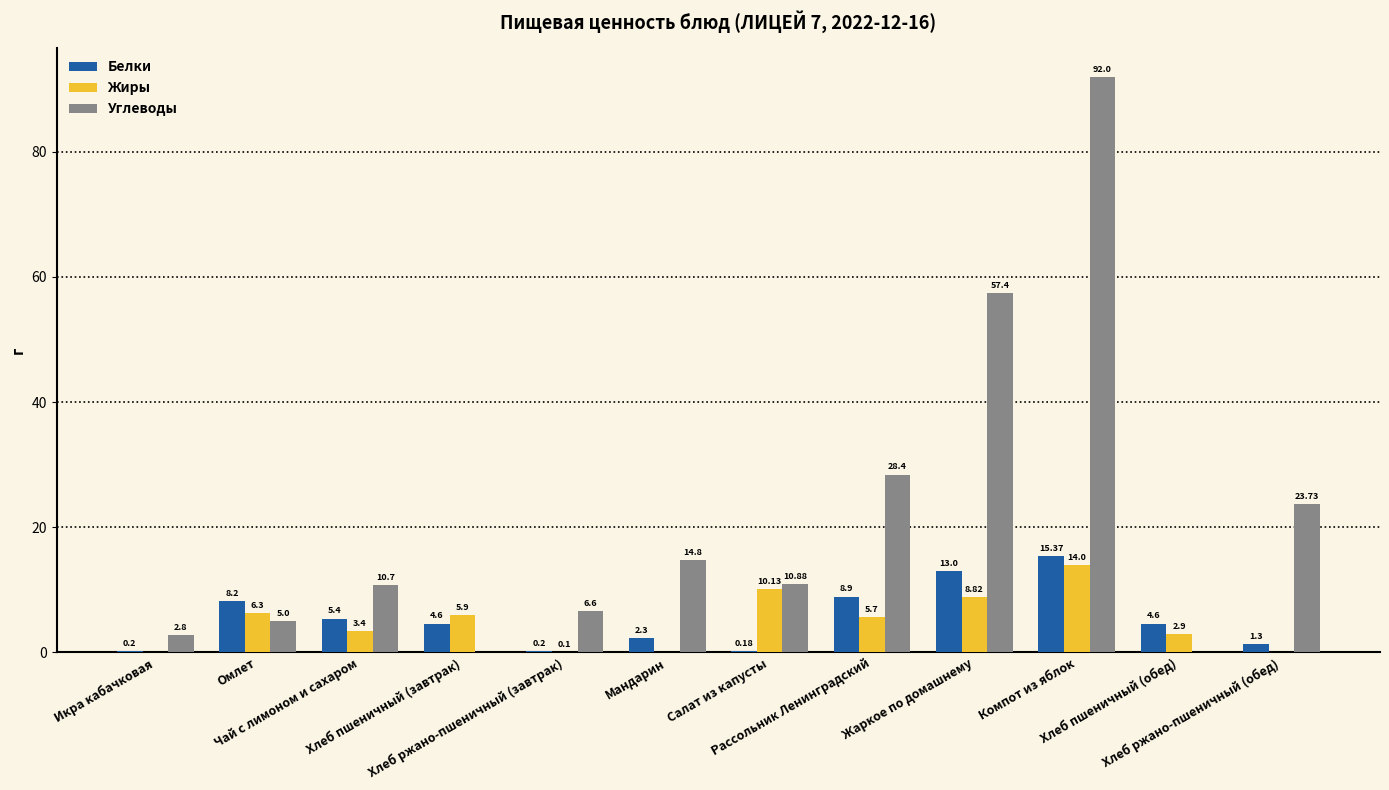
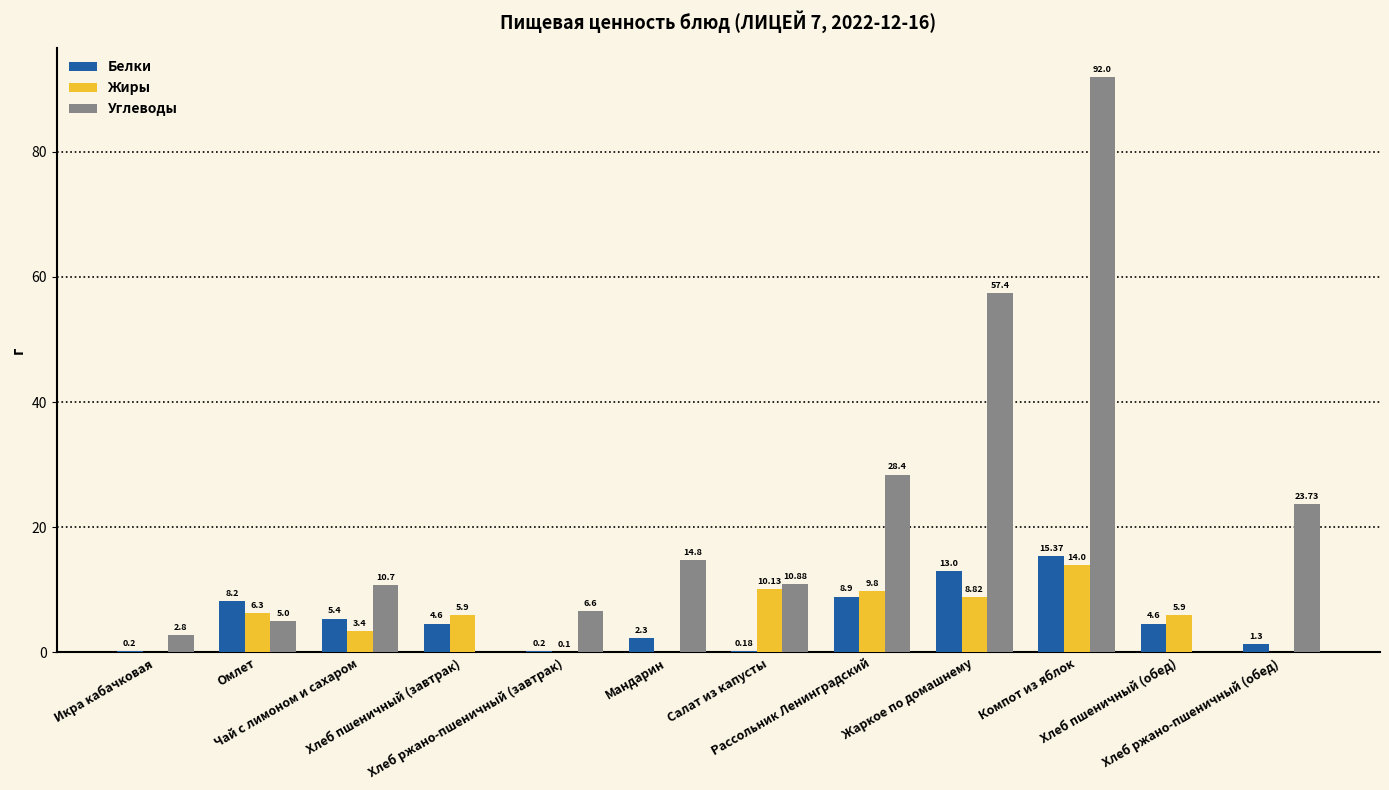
Жиры, Рассольник Ленинградский: 5.7 -> 9.8
Жиры, Хлеб пшеничный (обед): 2.9 -> 5.9
